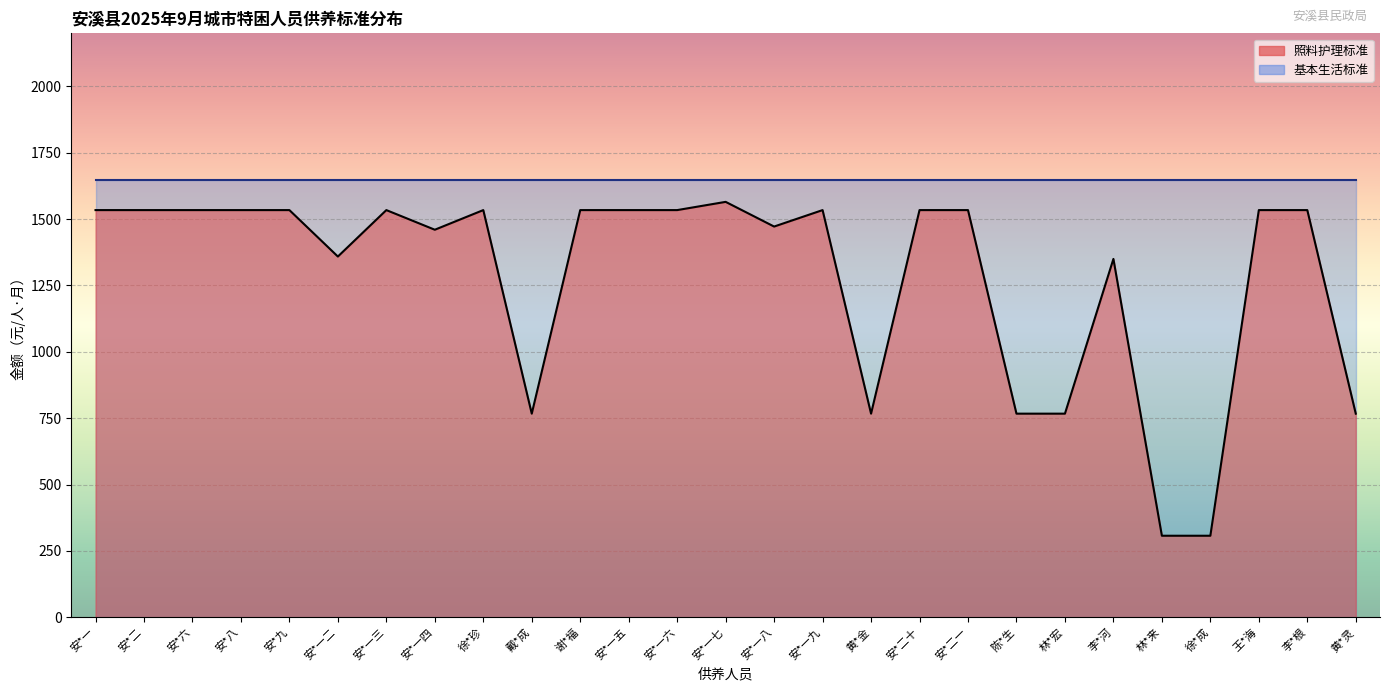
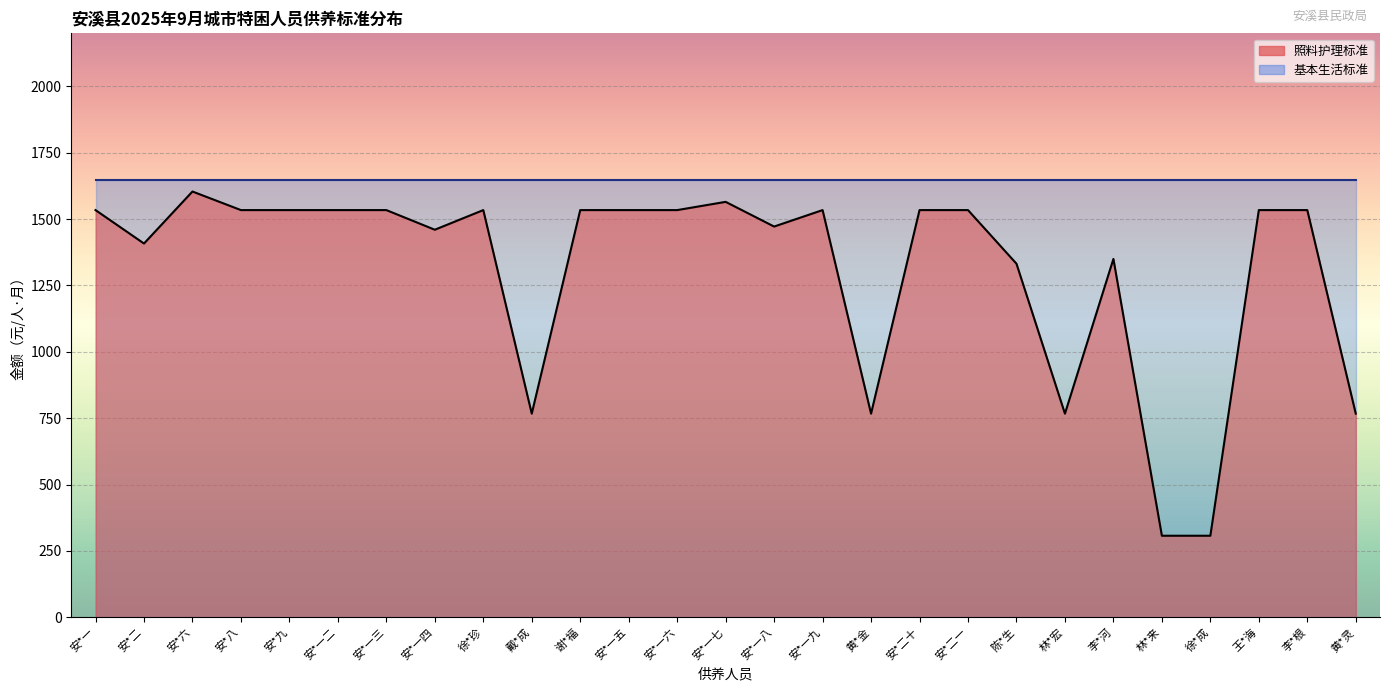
照料护理标准, 安*二: 1530 -> 1410
照料护理标准, 安*六: 1530 -> 1600
照料护理标准, 安*一二: 1360 -> 1530
照料护理标准, 陈*生: 770 -> 1330
